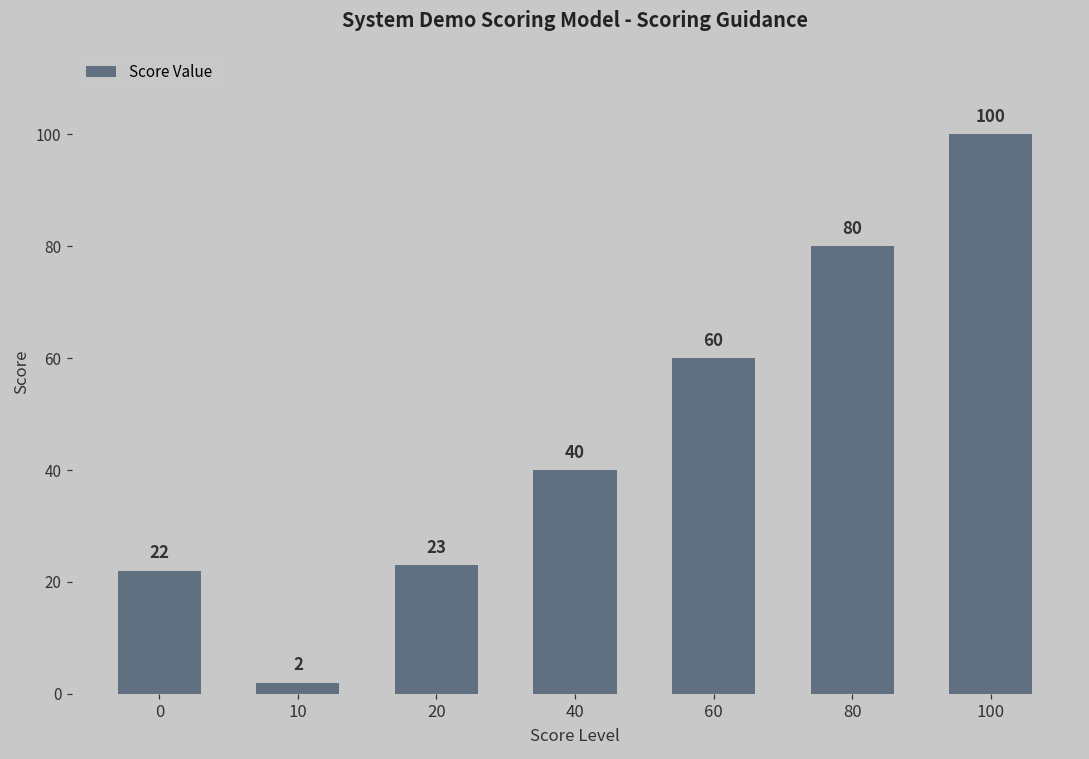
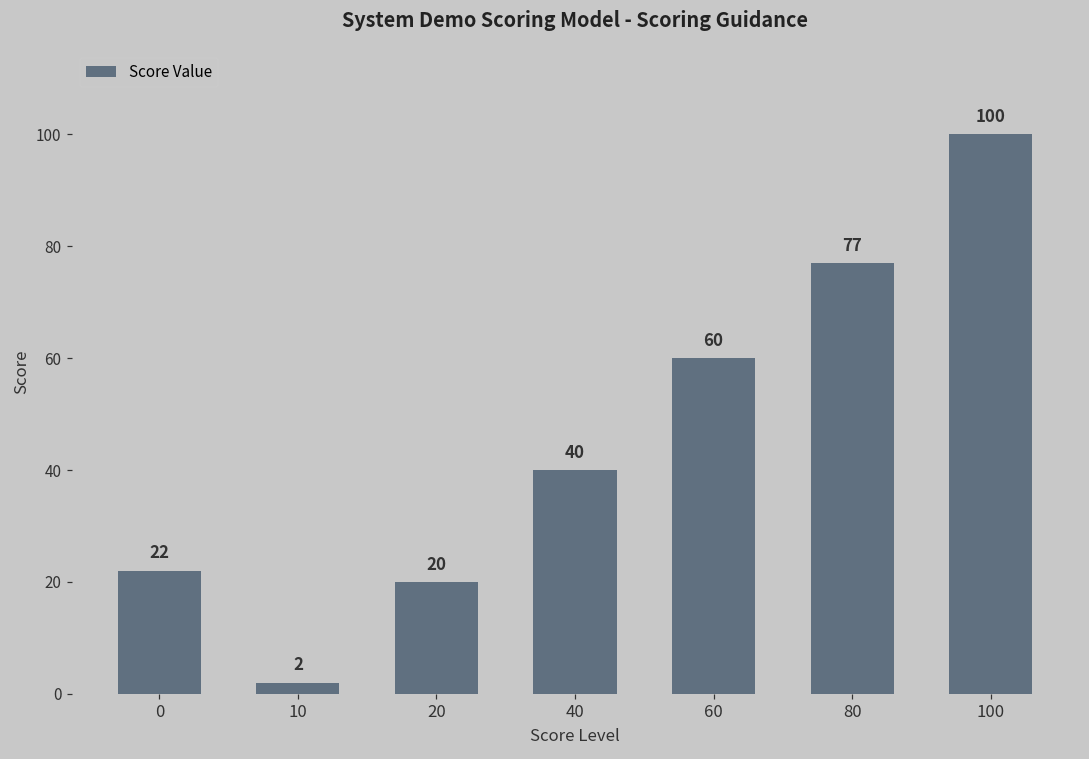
20: 23 -> 20
80: 80 -> 77
